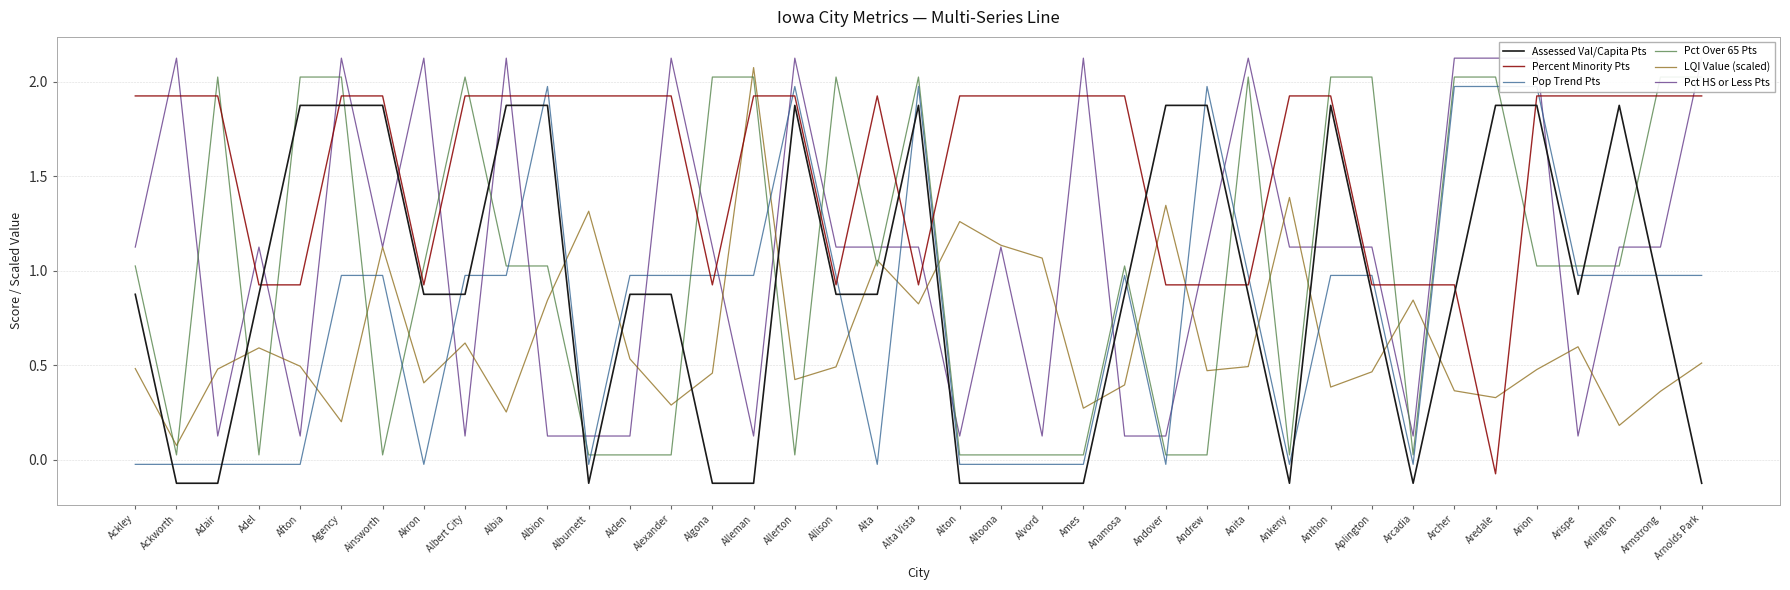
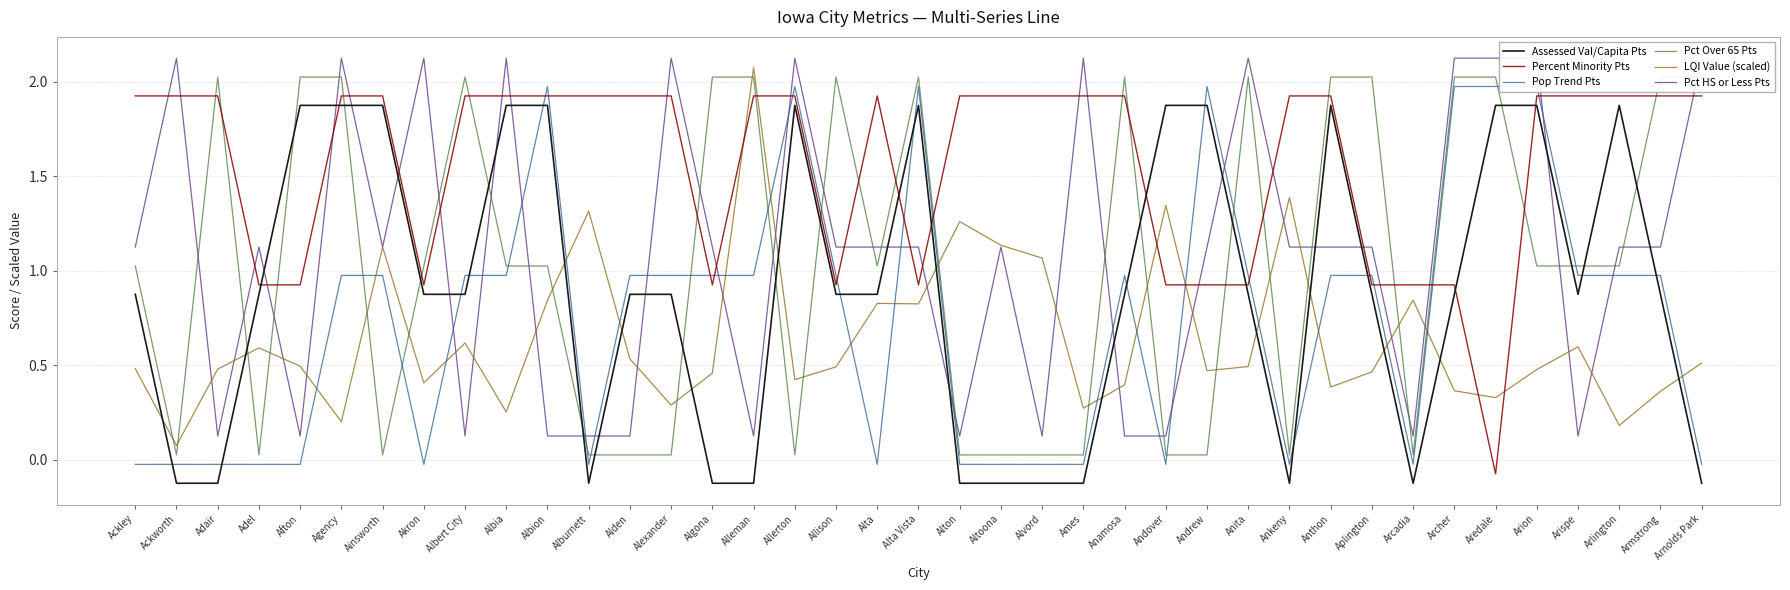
LQI Value (scaled), Alta: 1.06 -> 0.83
Pct Over 65 Pts, Anamosa: 1.03 -> 2.03
Pop Trend Pts, Arnolds Park: 0.98 -> -0.03
